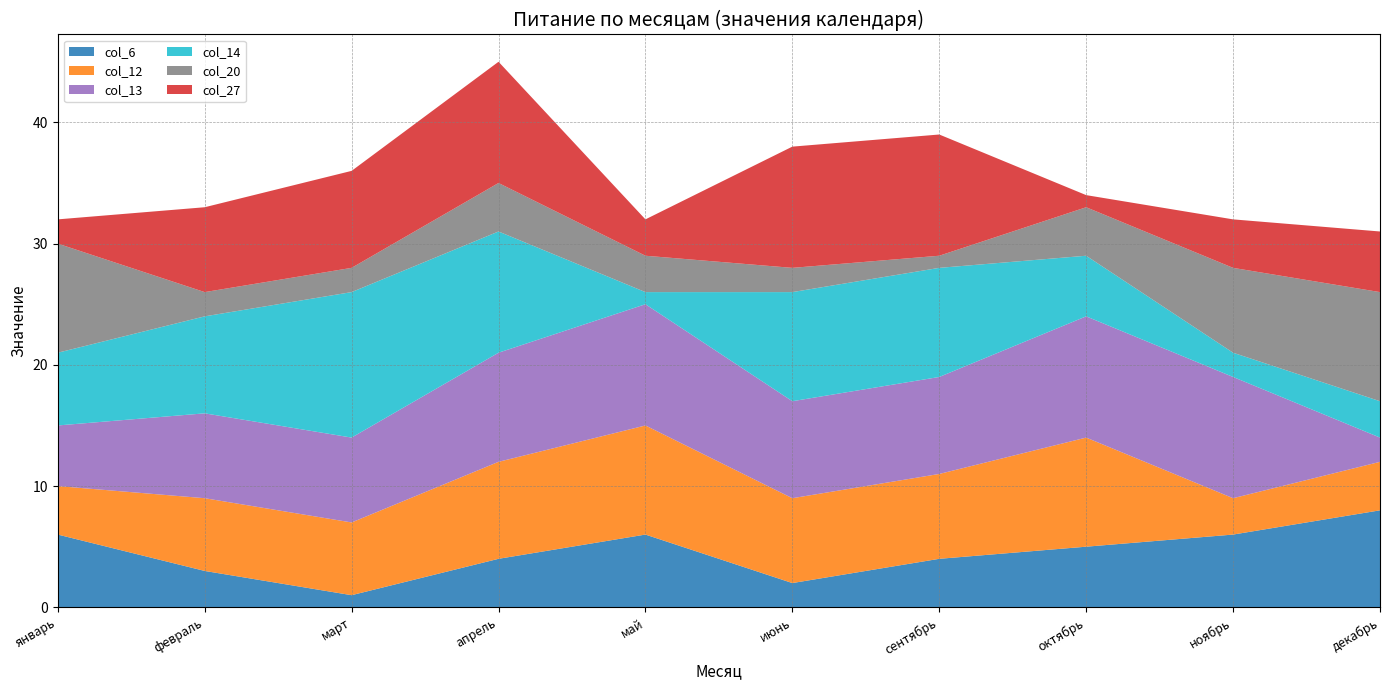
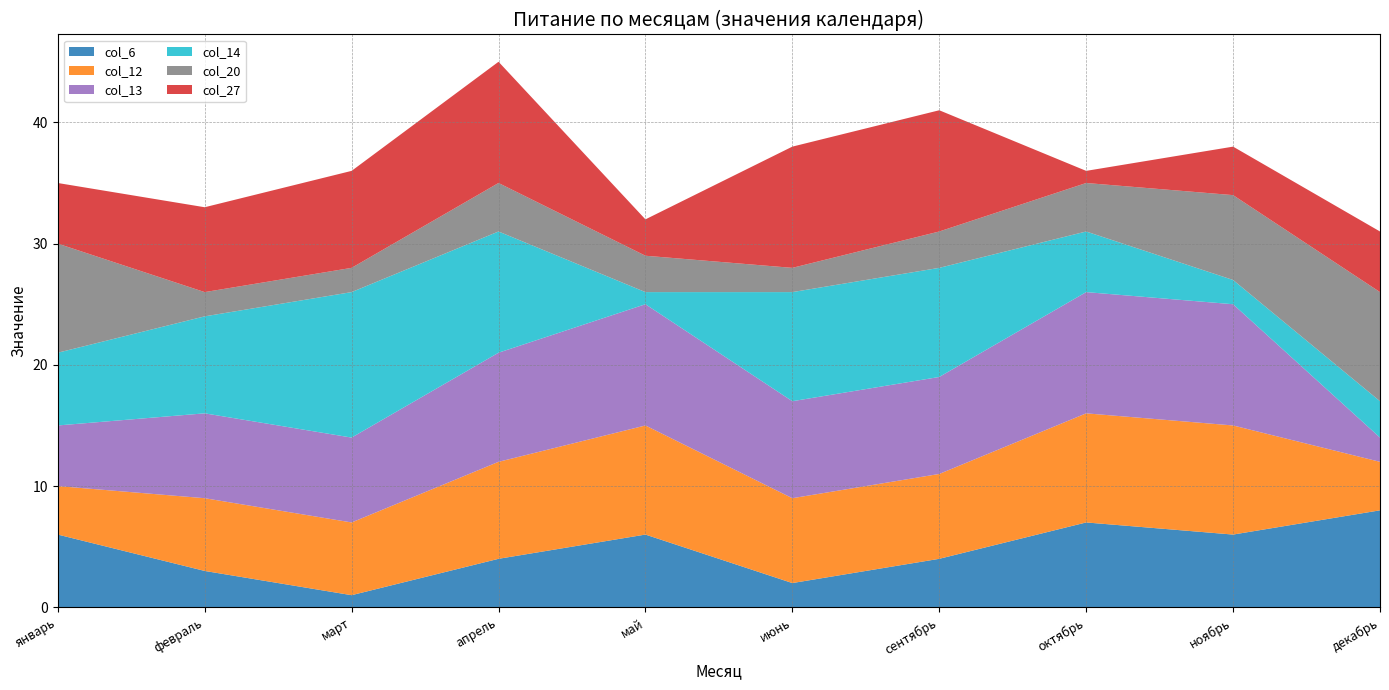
col_27, январь: 2 -> 5
col_20, сентябрь: 1 -> 3
col_6, октябрь: 5 -> 7
col_12, ноябрь: 3 -> 9
